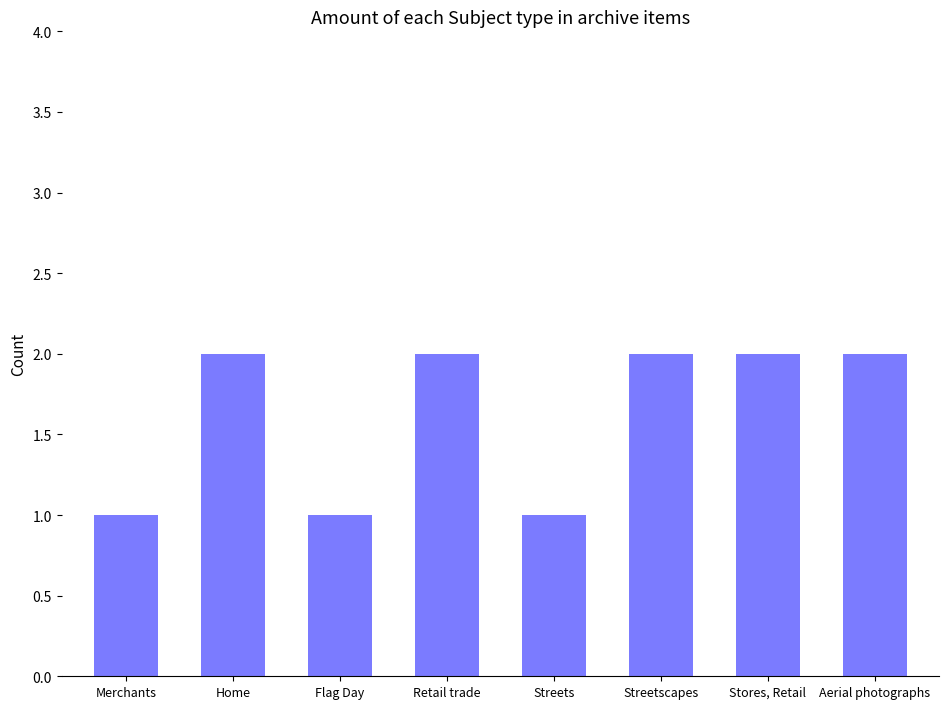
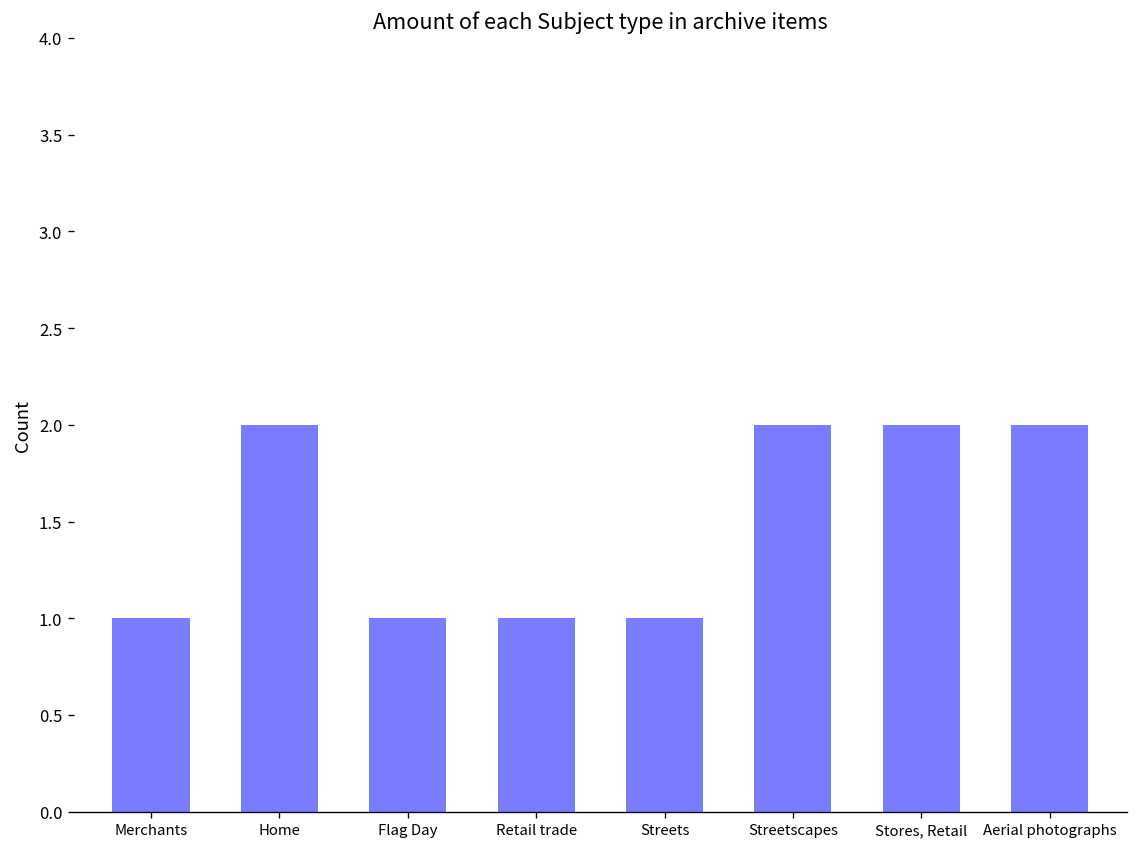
Retail trade: 2 -> 1
